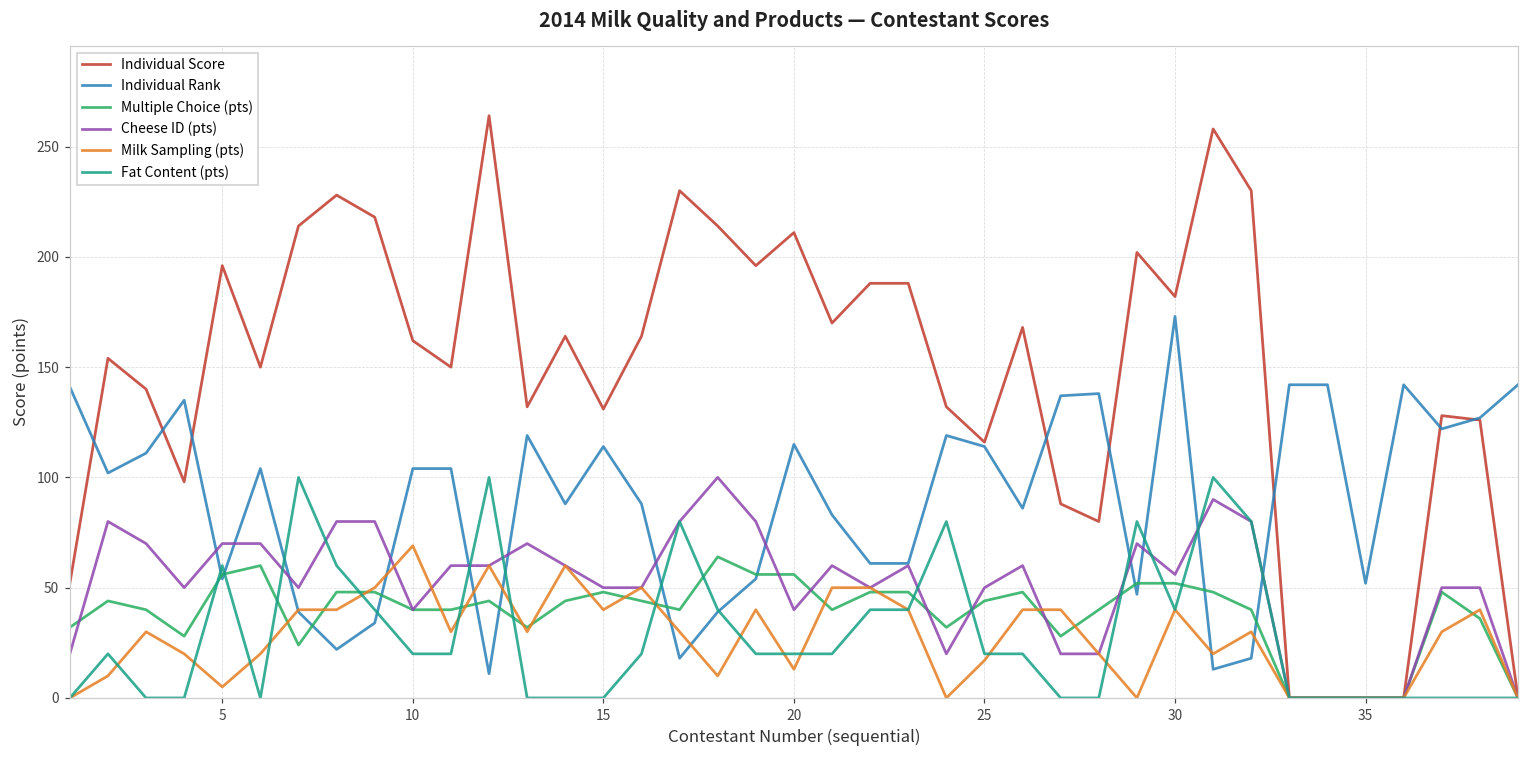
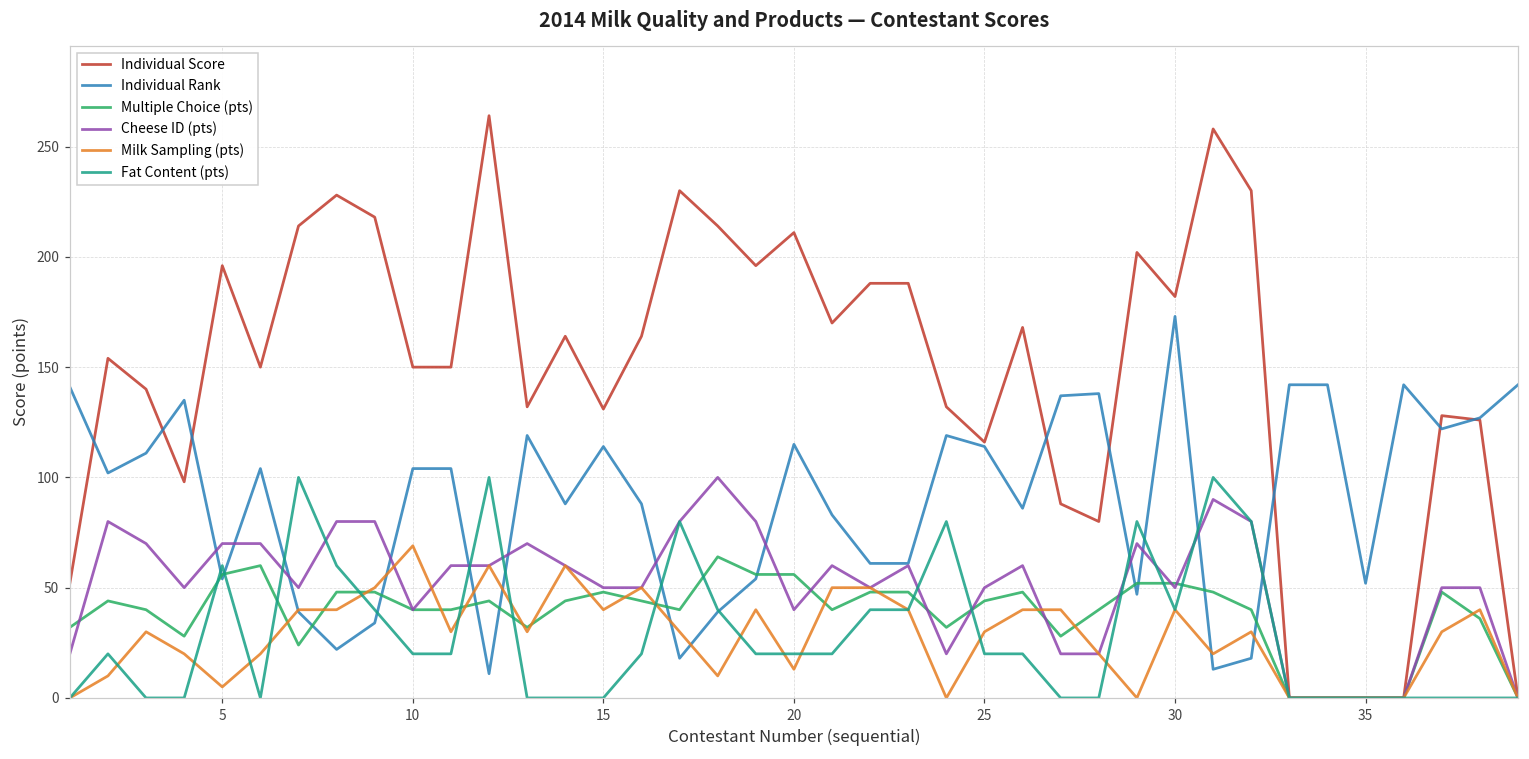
Individual Score, 10: 162 -> 150
Milk Sampling (pts), 25: 17 -> 30
Cheese ID (pts), 30: 56 -> 50
